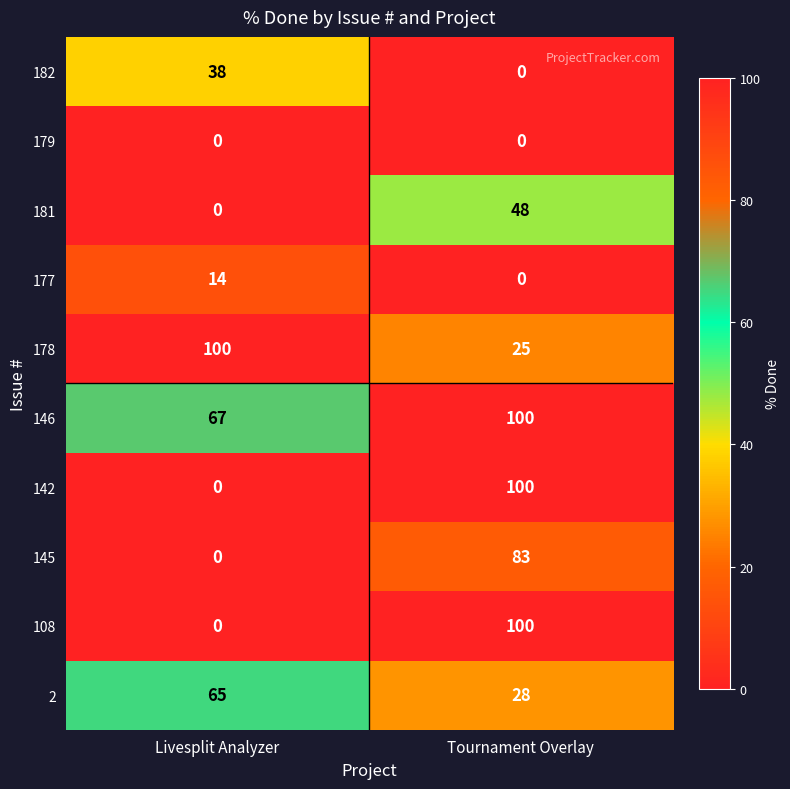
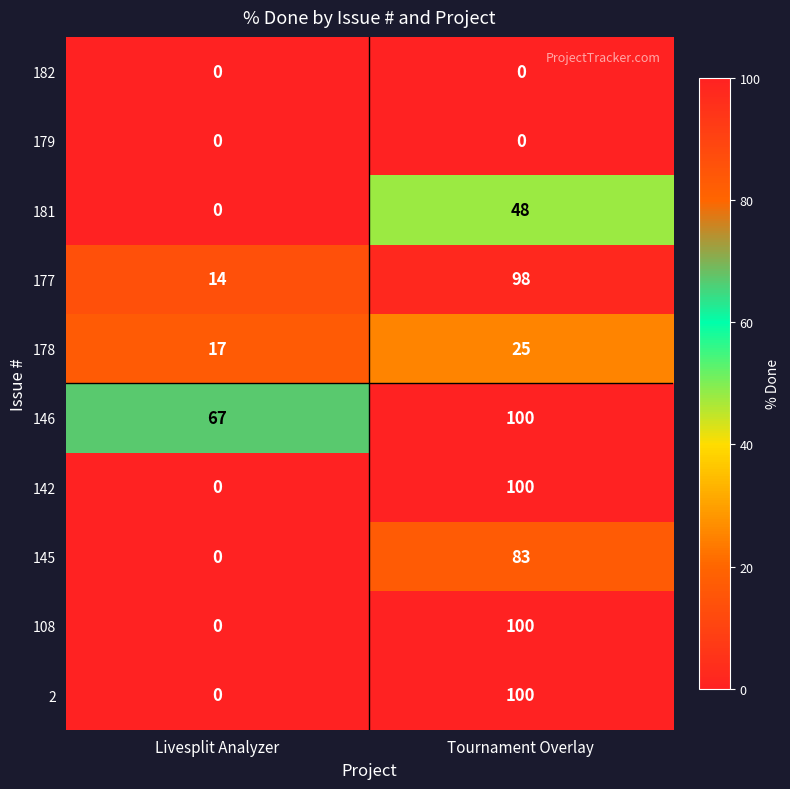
182, Livesplit Analyzer: 38 -> 0
177, Tournament Overlay: 0 -> 98
178, Livesplit Analyzer: 100 -> 17
2, Livesplit Analyzer: 65 -> 0
2, Tournament Overlay: 28 -> 100
